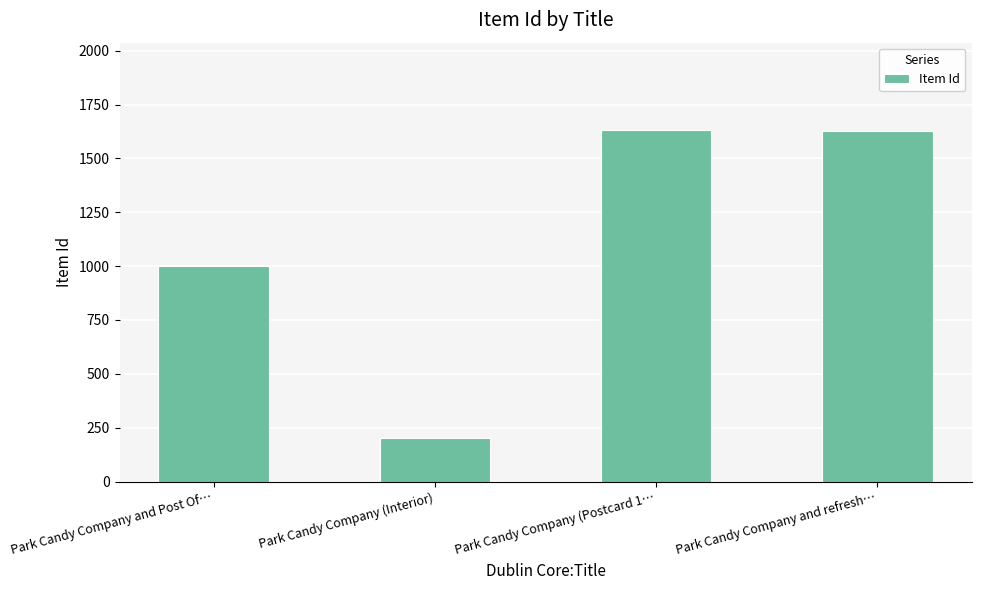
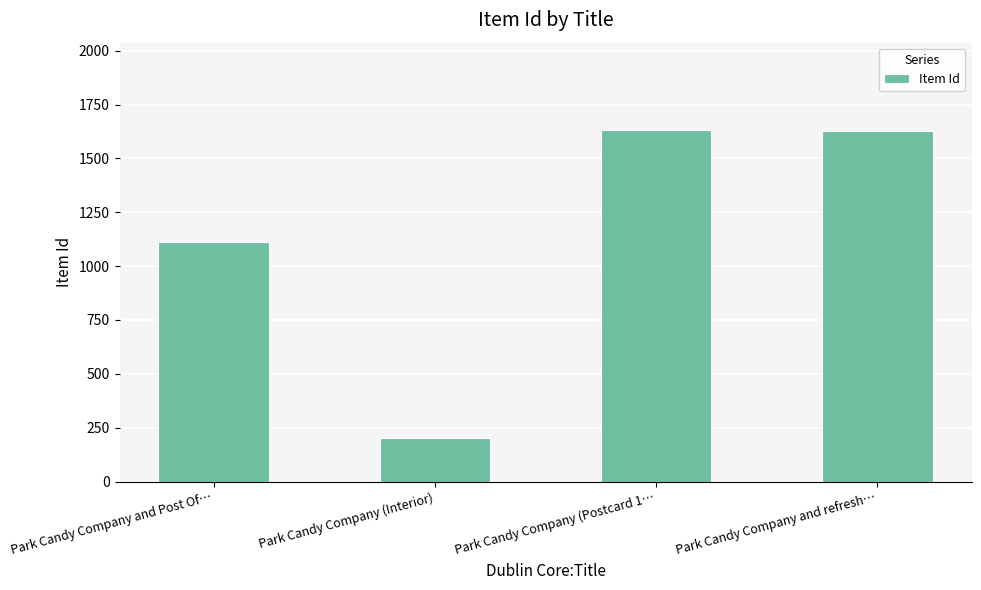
Park Candy Company and Post Of…: 1000 -> 1110
